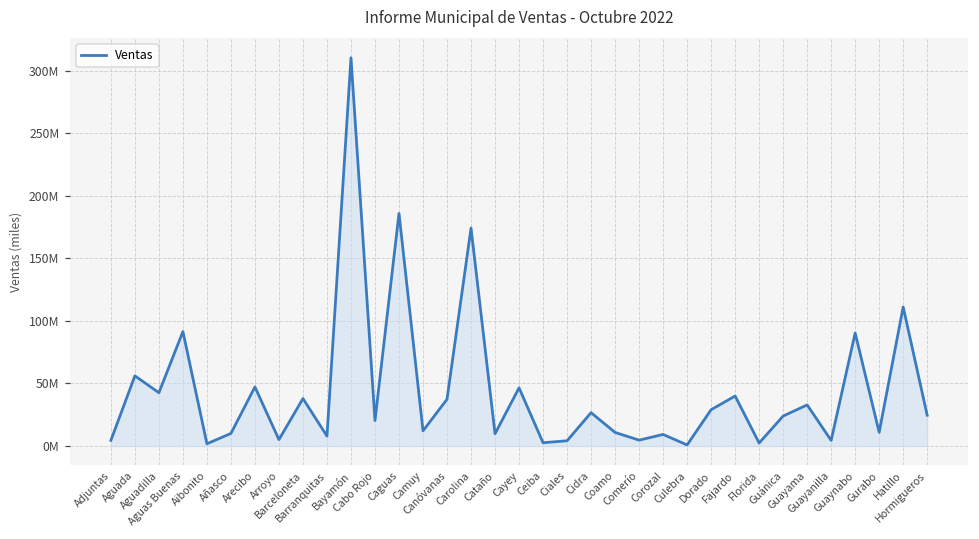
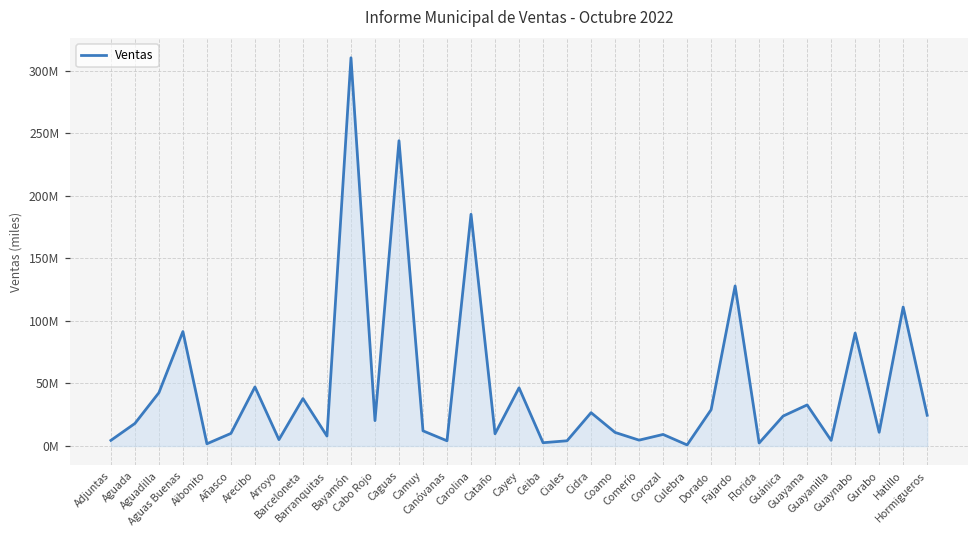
Aguada: 56000000 -> 18000000
Caguas: 186000000 -> 244000000
Canóvanas: 37000000 -> 4000000
Carolina: 174000000 -> 185000000
Fajardo: 40000000 -> 128000000
